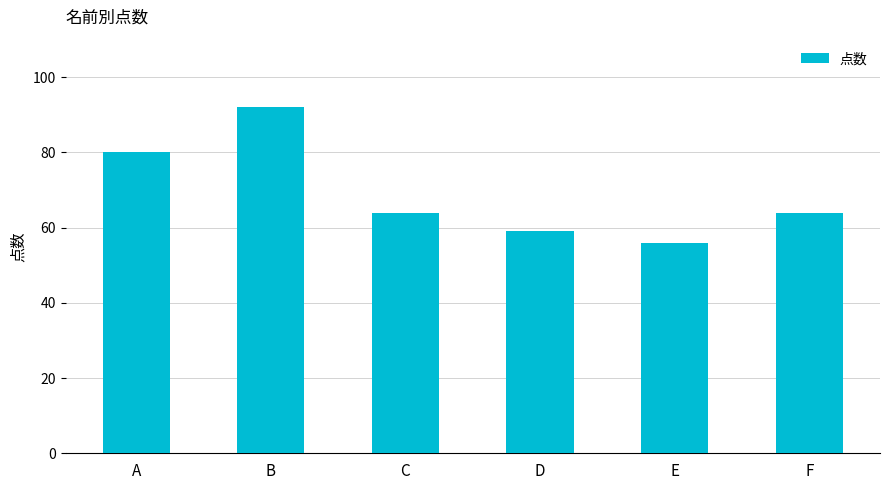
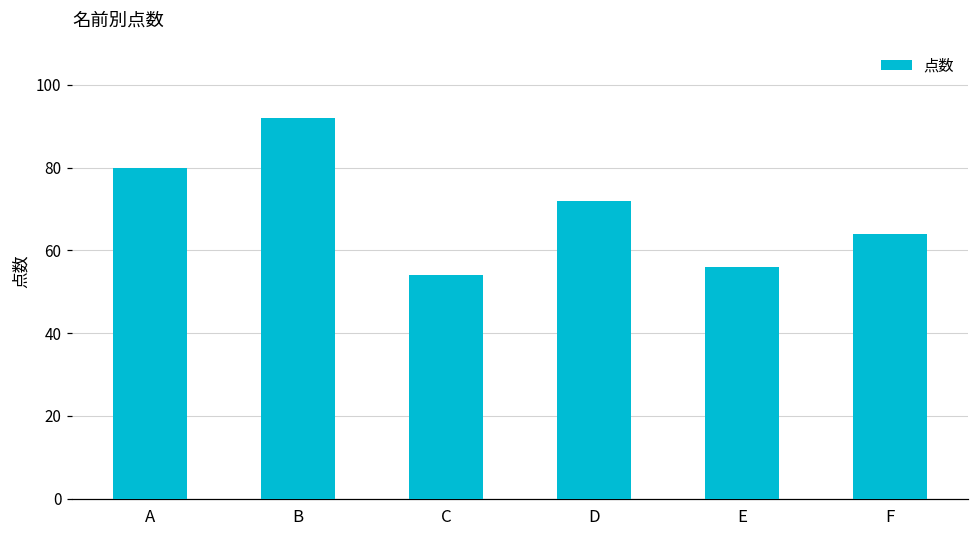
C: 64 -> 54
D: 59 -> 72
